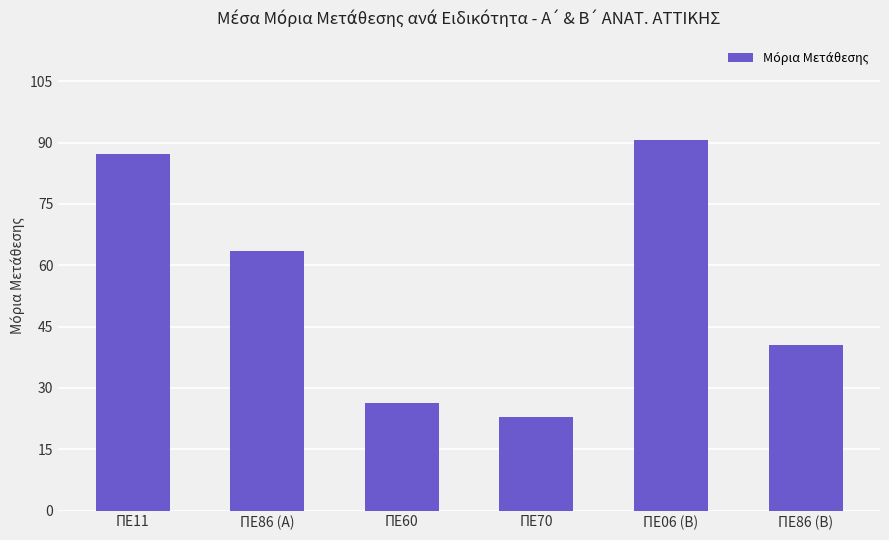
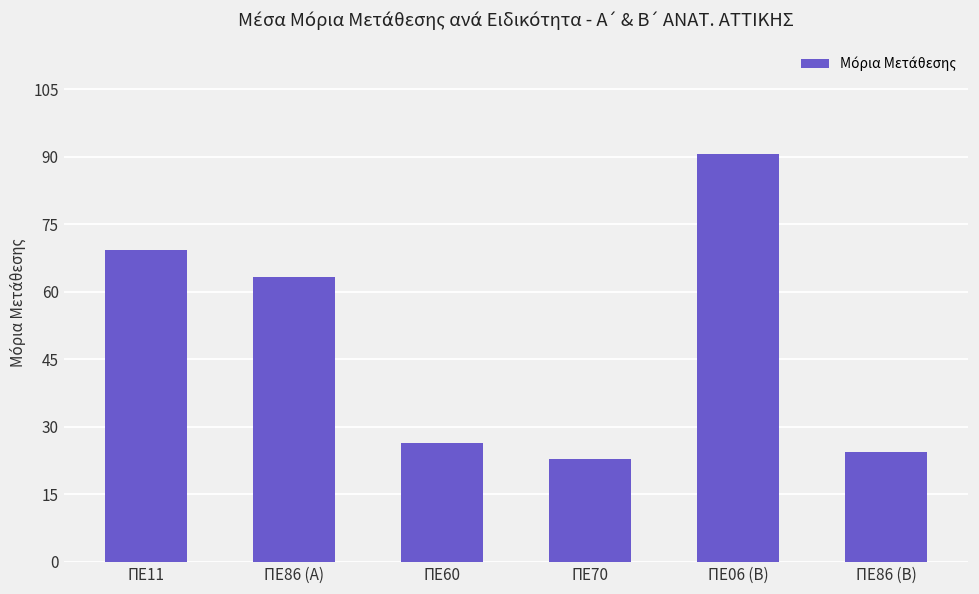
ΠΕ11: 87 -> 69
ΠΕ86 (Β): 41 -> 24
